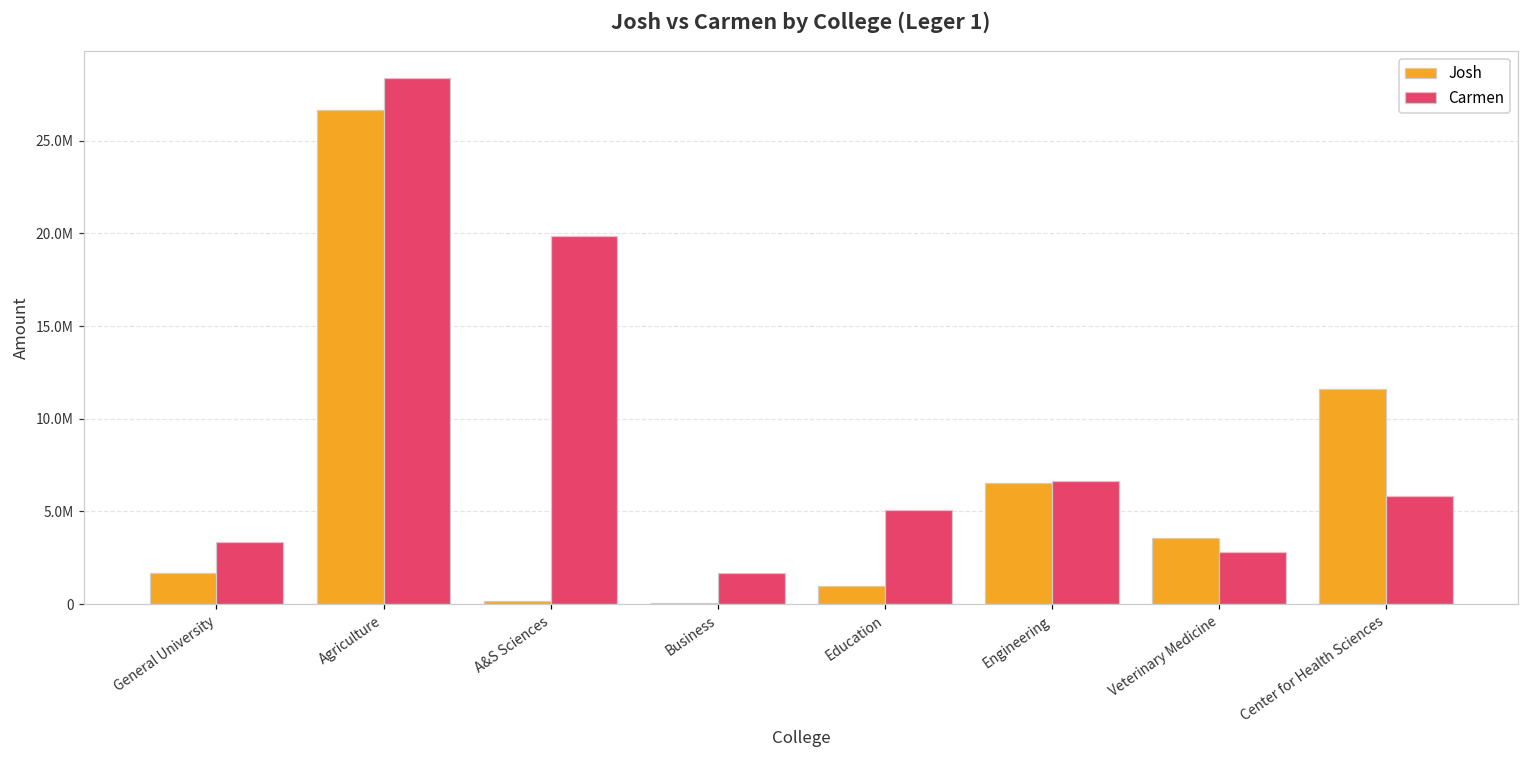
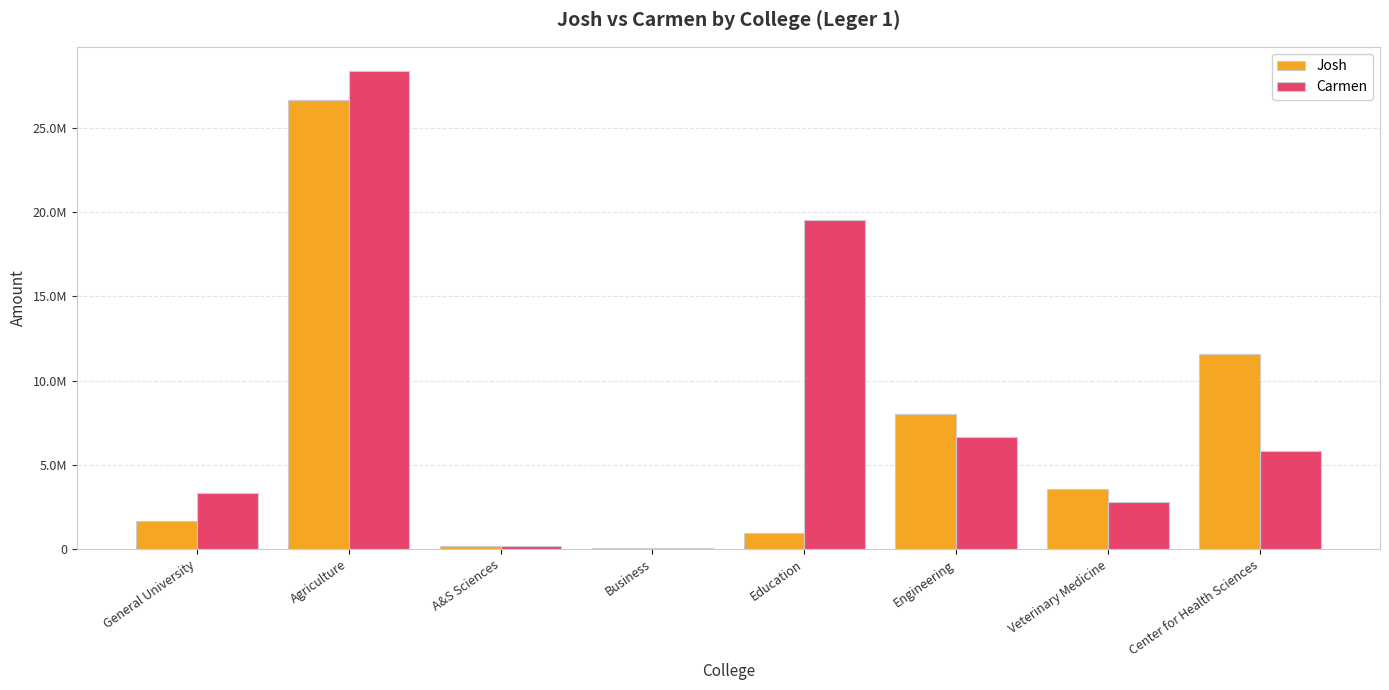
Carmen, A&S Sciences: 19900000 -> 200000
Carmen, Business: 1700000 -> 0
Carmen, Education: 5100000 -> 19600000
Josh, Engineering: 6500000 -> 8000000
